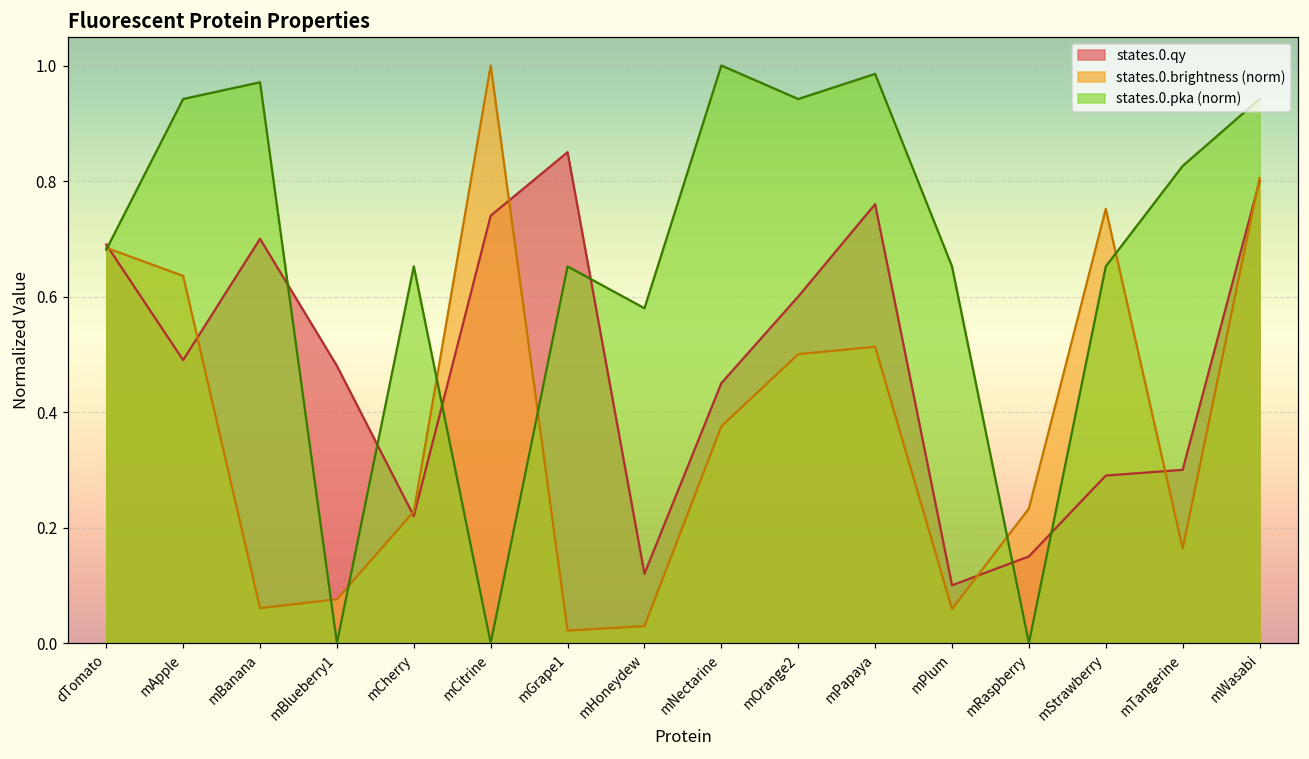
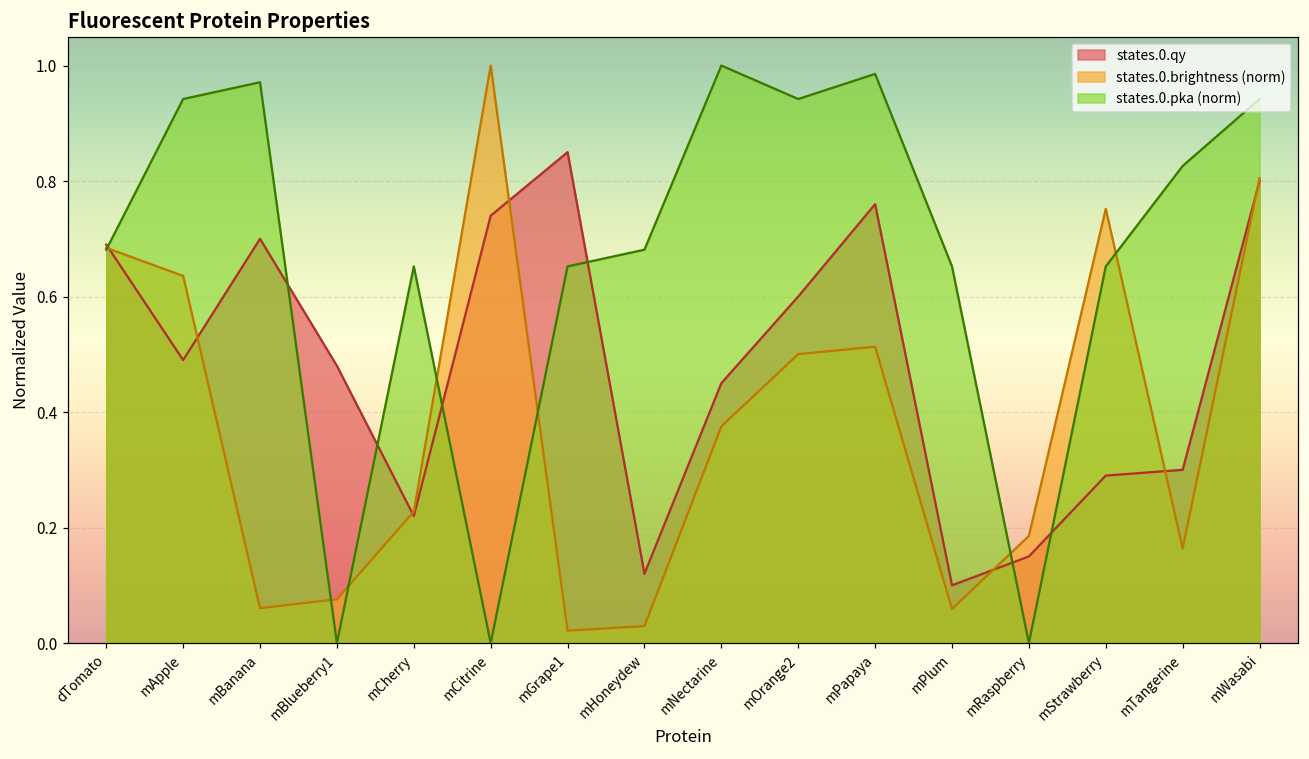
states.0.pka (norm), mHoneydew: 0.58 -> 0.68
states.0.brightness (norm), mRaspberry: 0.23 -> 0.19
